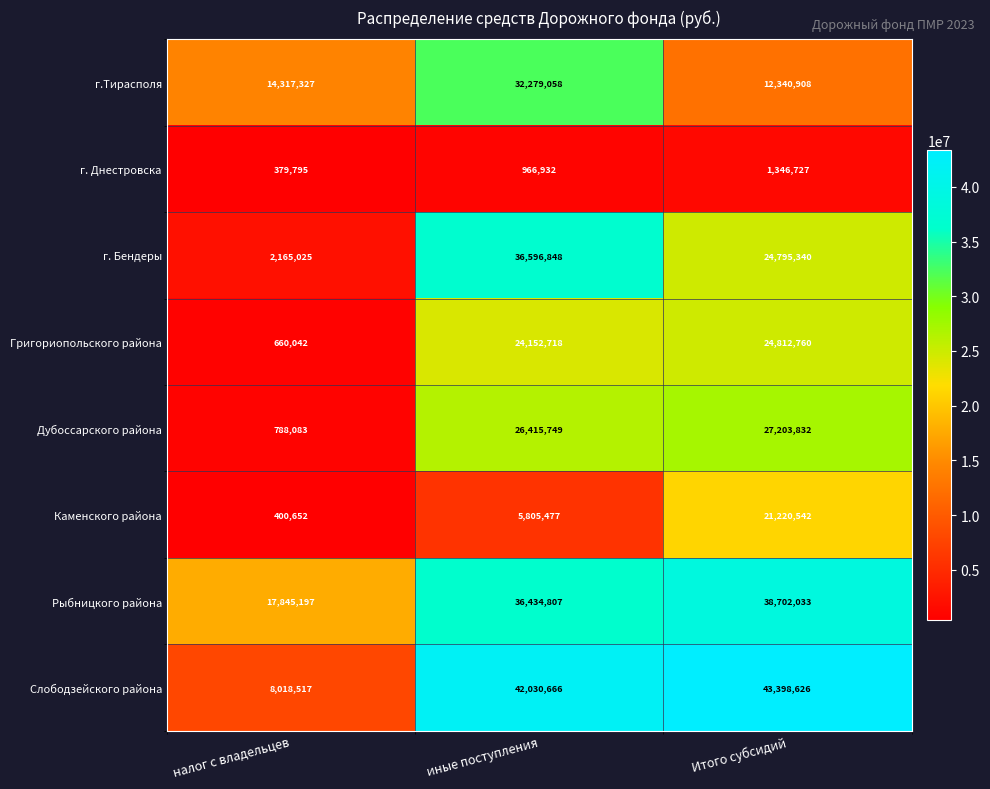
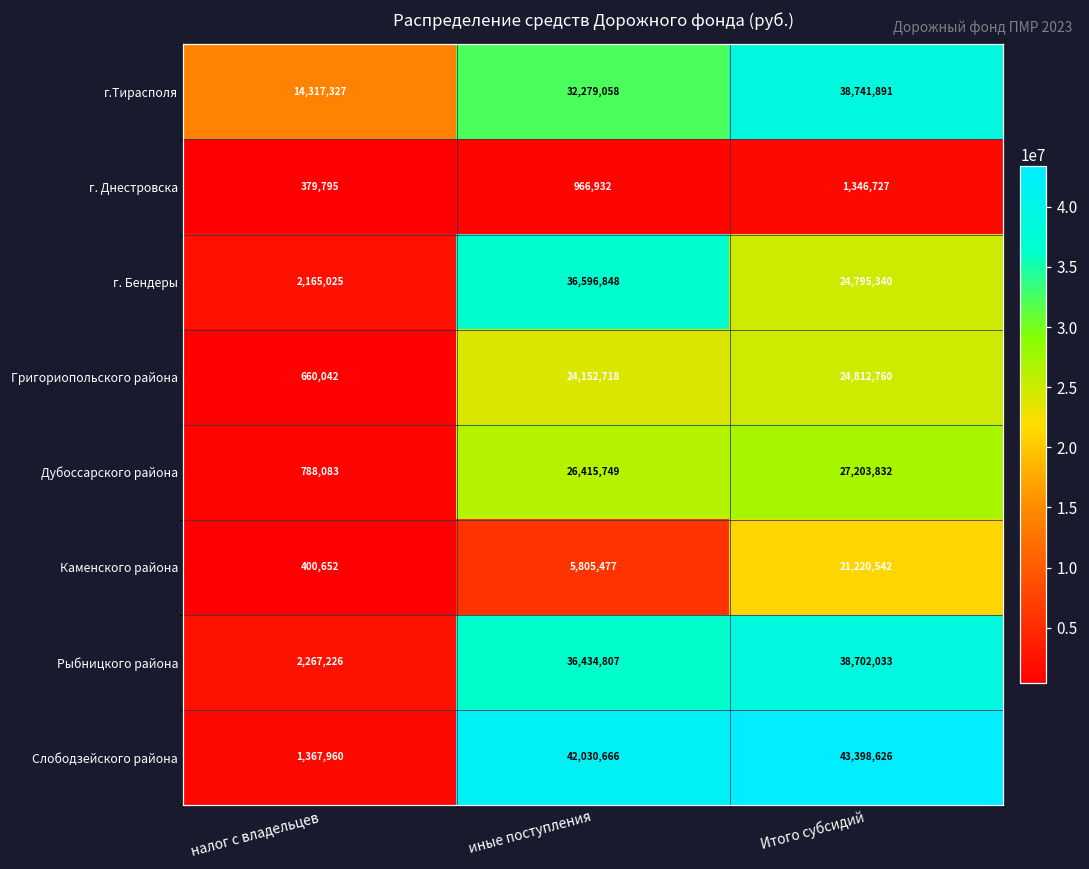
г.Тирасполя, Итого субсидий: 12,340,908 -> 38,741,891
Рыбницкого района, налог с владельцев: 17,845,197 -> 2,267,226
Слободзейского района, налог с владельцев: 8,018,517 -> 1,367,960
